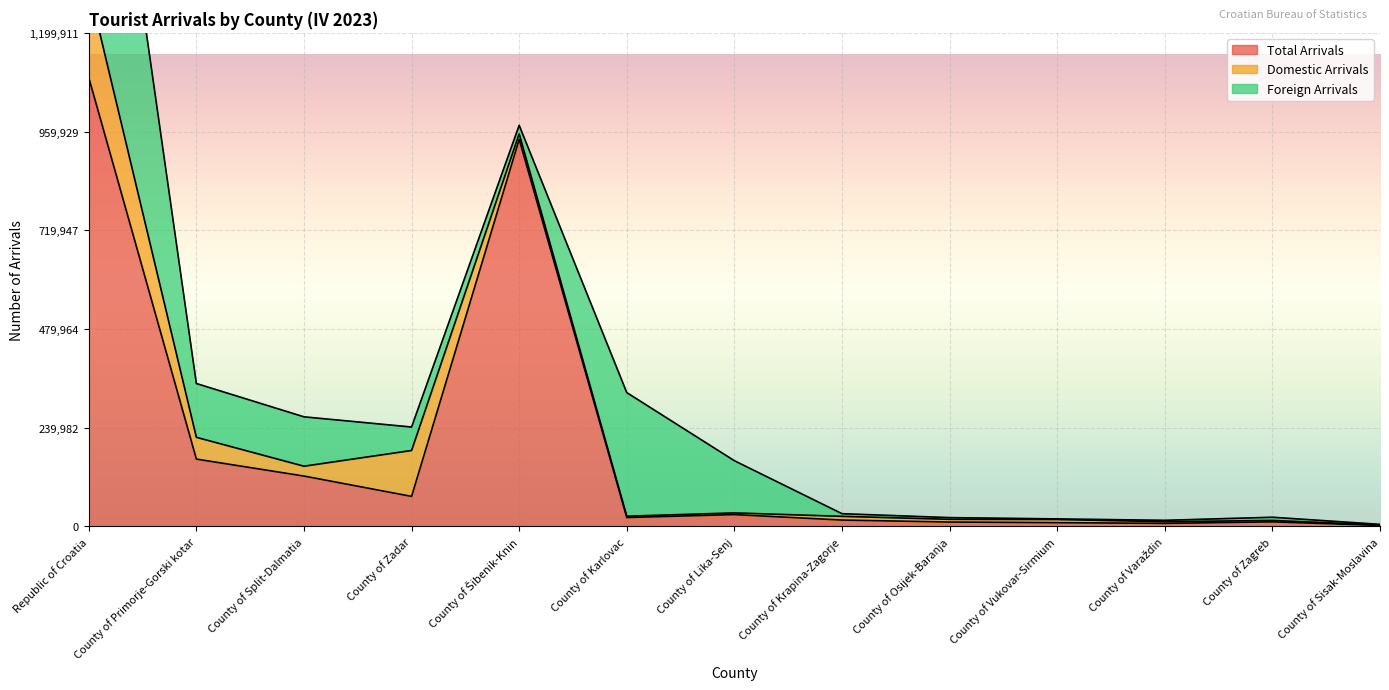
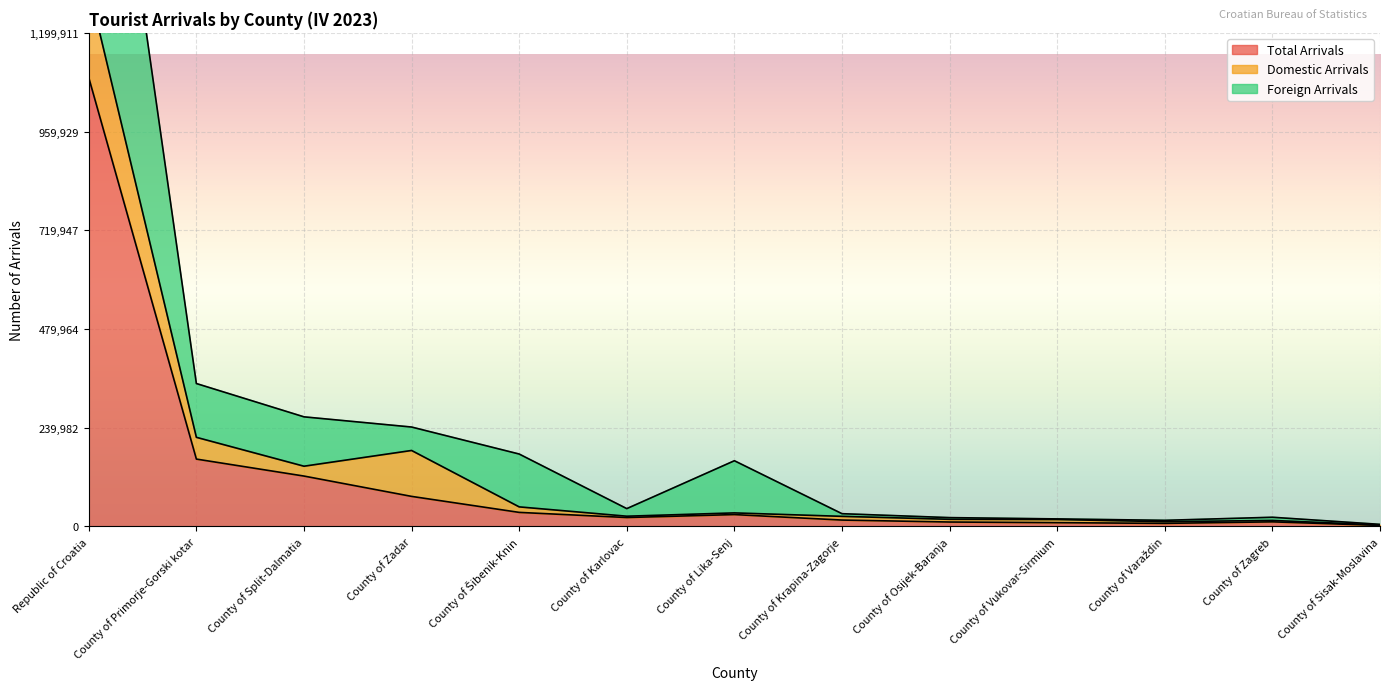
Total Arrivals, County of Šibenik-Knin: 940,000 -> 30,000
Foreign Arrivals, County of Šibenik-Knin: 20,000 -> 130,000
Foreign Arrivals, County of Karlovac: 300,000 -> 20,000
